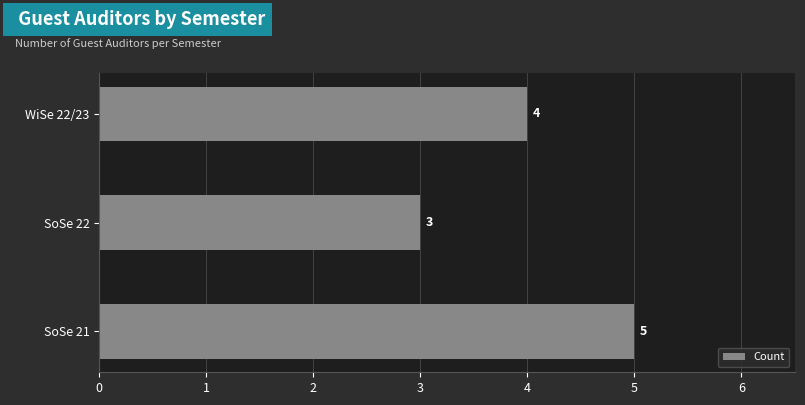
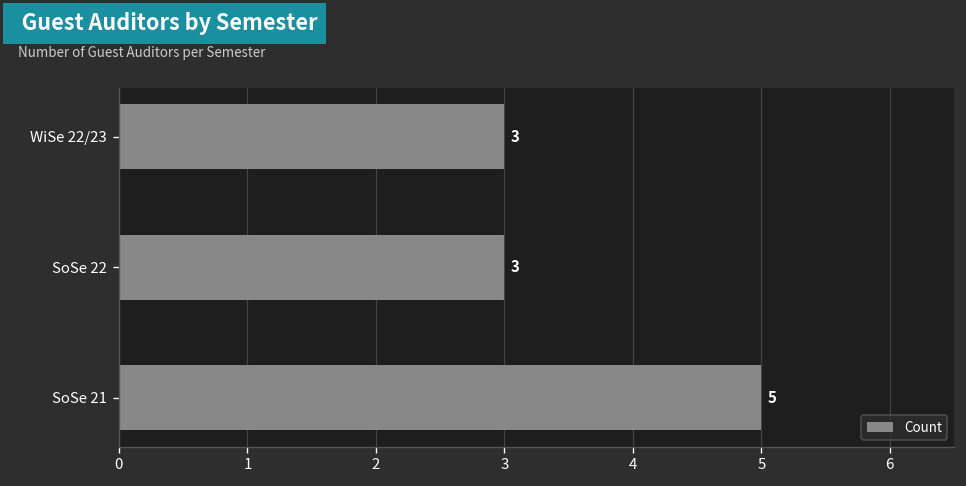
WiSe 22/23: 4 -> 3
